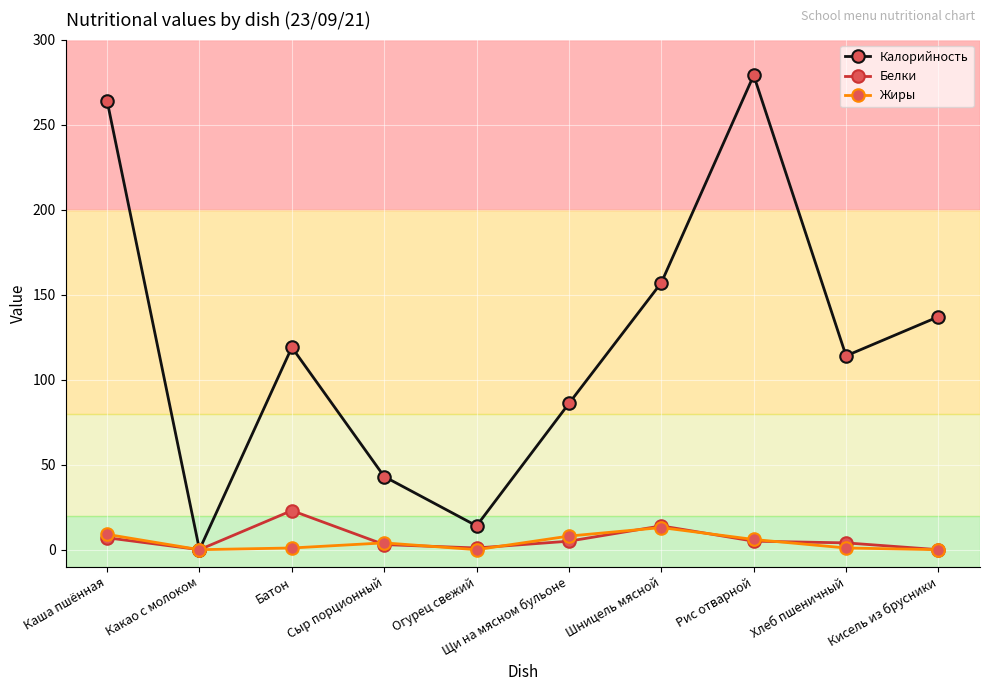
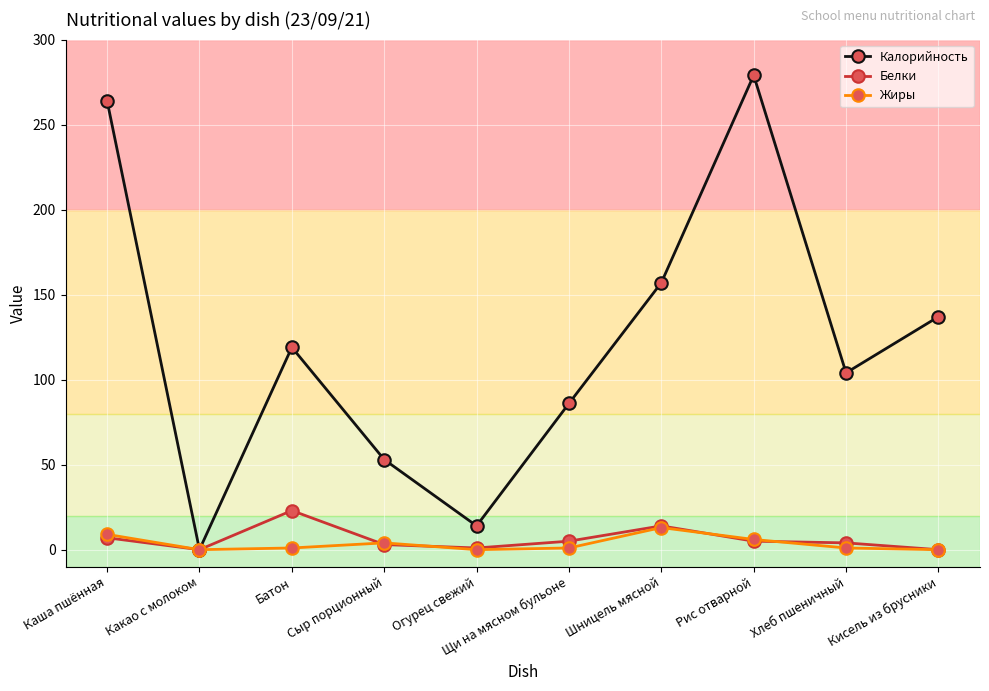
Калорийность, Сыр порционный: 43 -> 53
Жиры, Щи на мясном бульоне: 8 -> 1
Калорийность, Хлеб пшеничный: 114 -> 104
